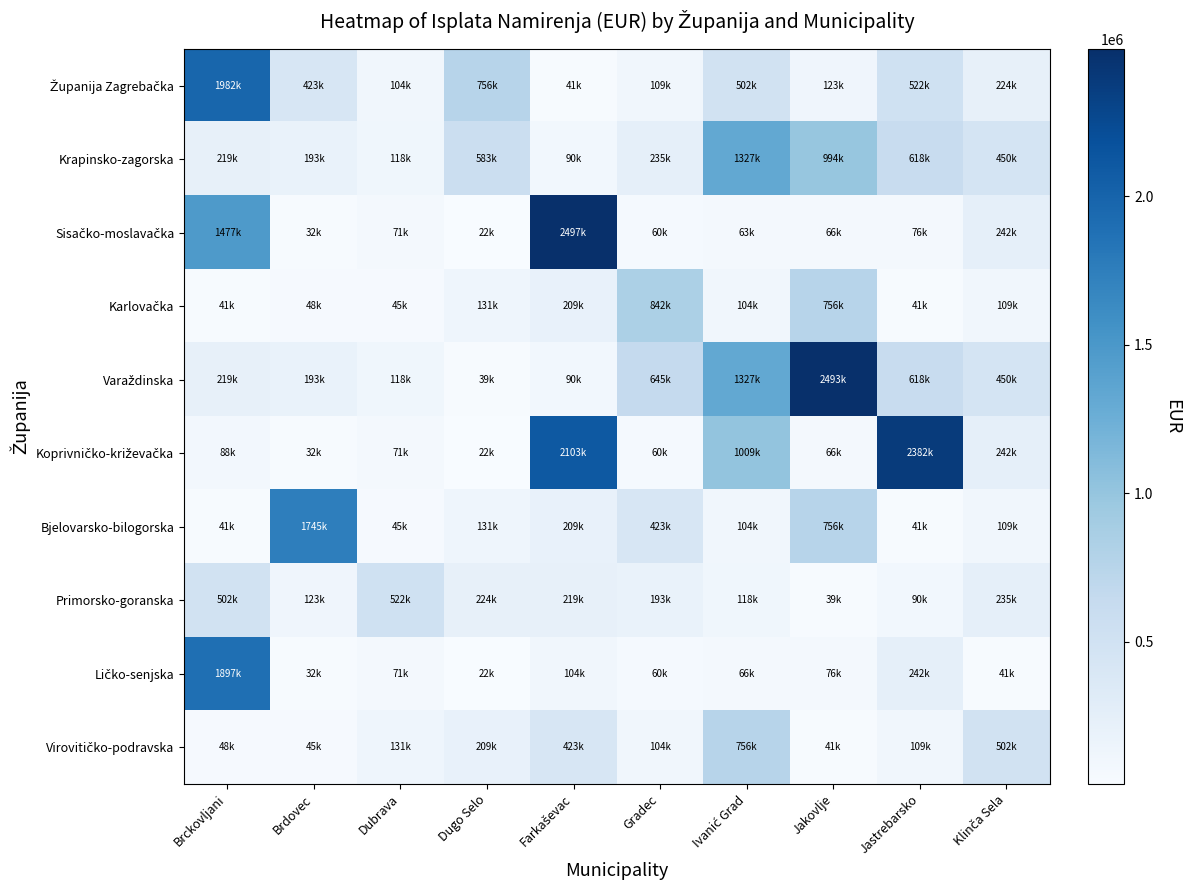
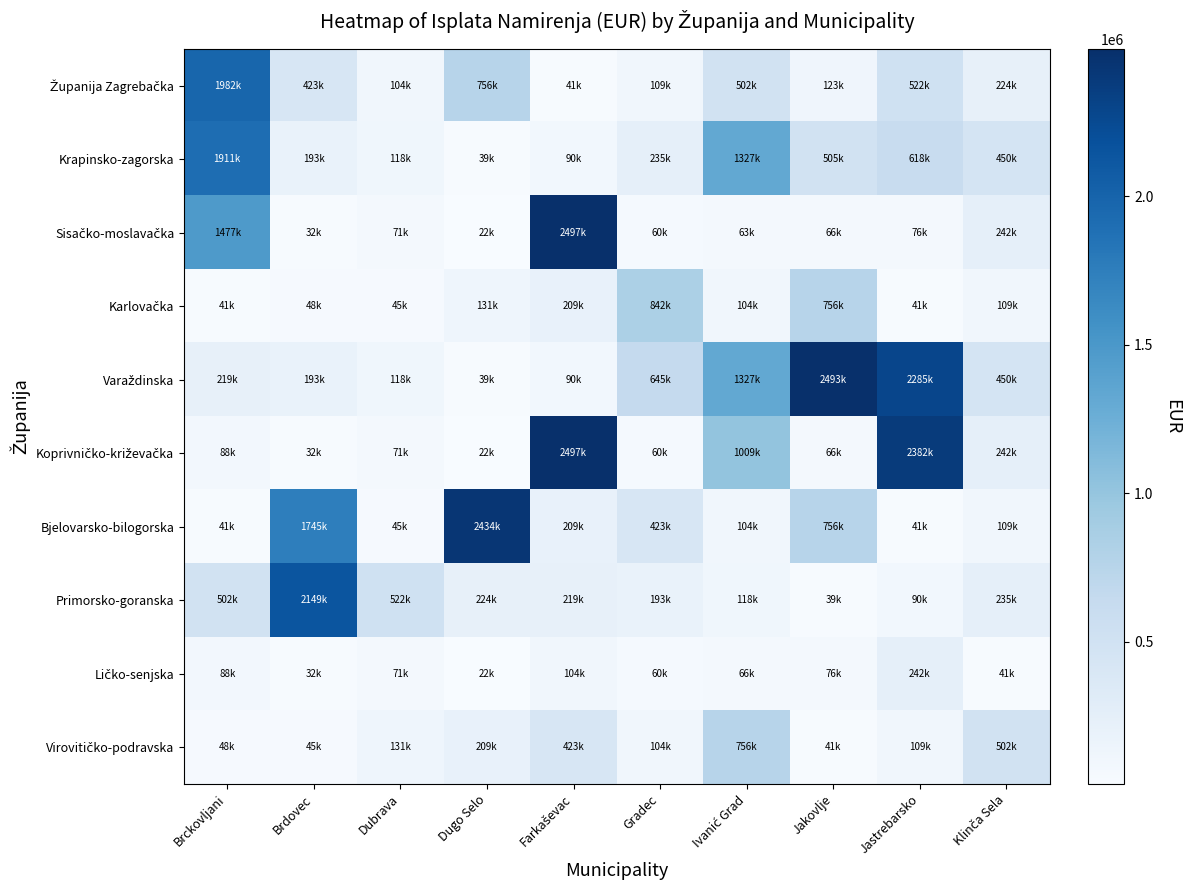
Krapinsko-zagorska, Brckovljani: 219k -> 1911k
Krapinsko-zagorska, Dugo Selo: 583k -> 39k
Krapinsko-zagorska, Jakovlje: 994k -> 505k
Varaždinska, Jastrebarsko: 618k -> 2285k
Koprivničko-križevačka, Farkaševac: 2103k -> 2497k
Bjelovarsko-bilogorska, Dugo Selo: 131k -> 2434k
Primorsko-goranska, Brdovec: 123k -> 2149k
Ličko-senjska, Brckovljani: 1897k -> 88k
